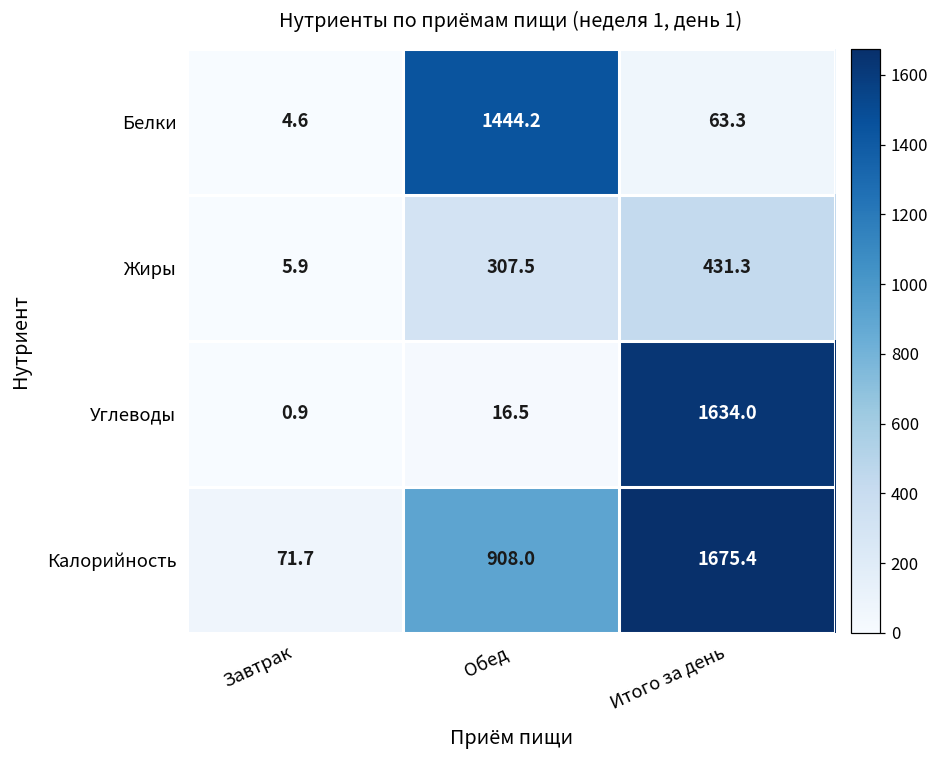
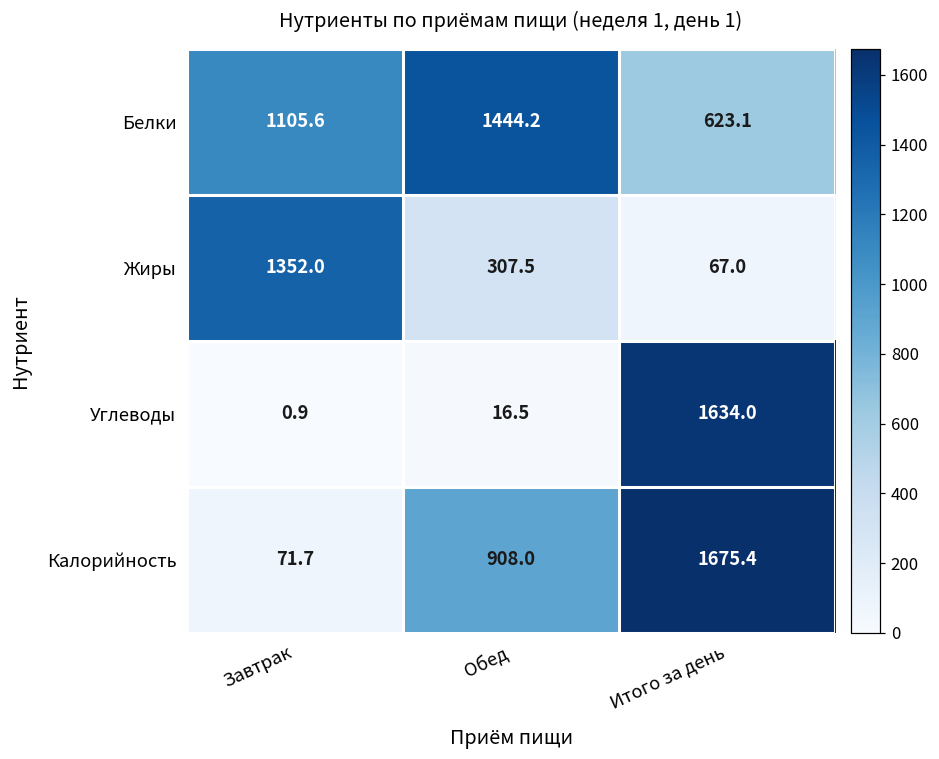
Белки, Завтрак: 4.6 -> 1105.6
Белки, Итого за день: 63.3 -> 623.1
Жиры, Завтрак: 5.9 -> 1352.0
Жиры, Итого за день: 431.3 -> 67.0
